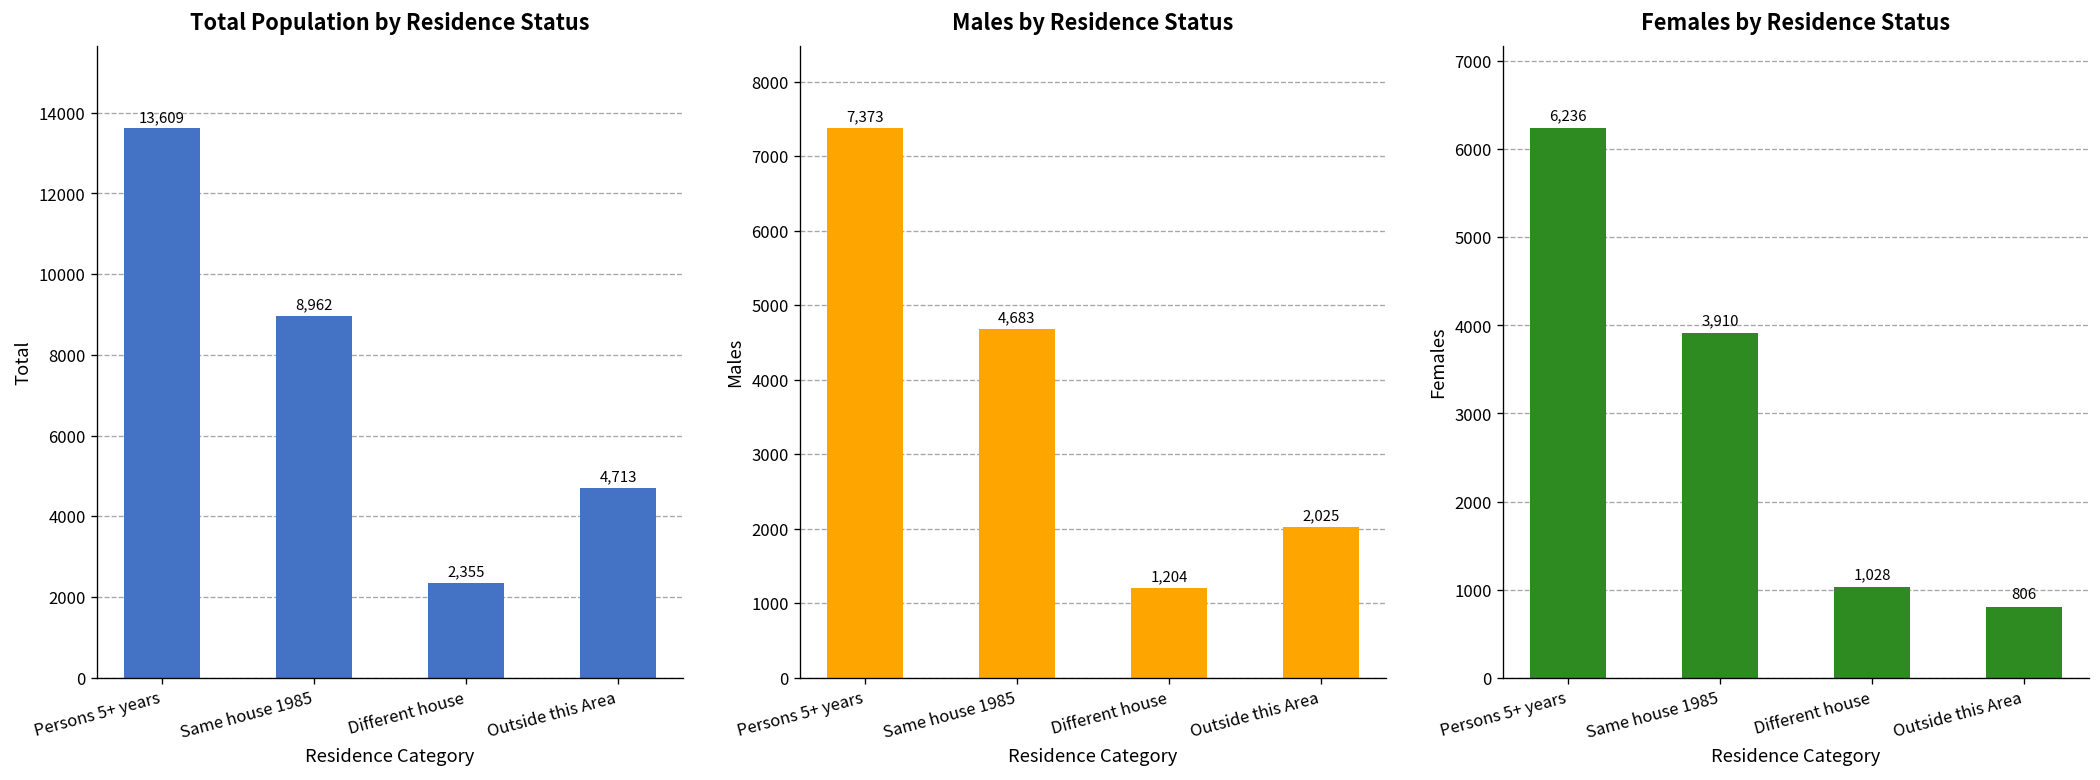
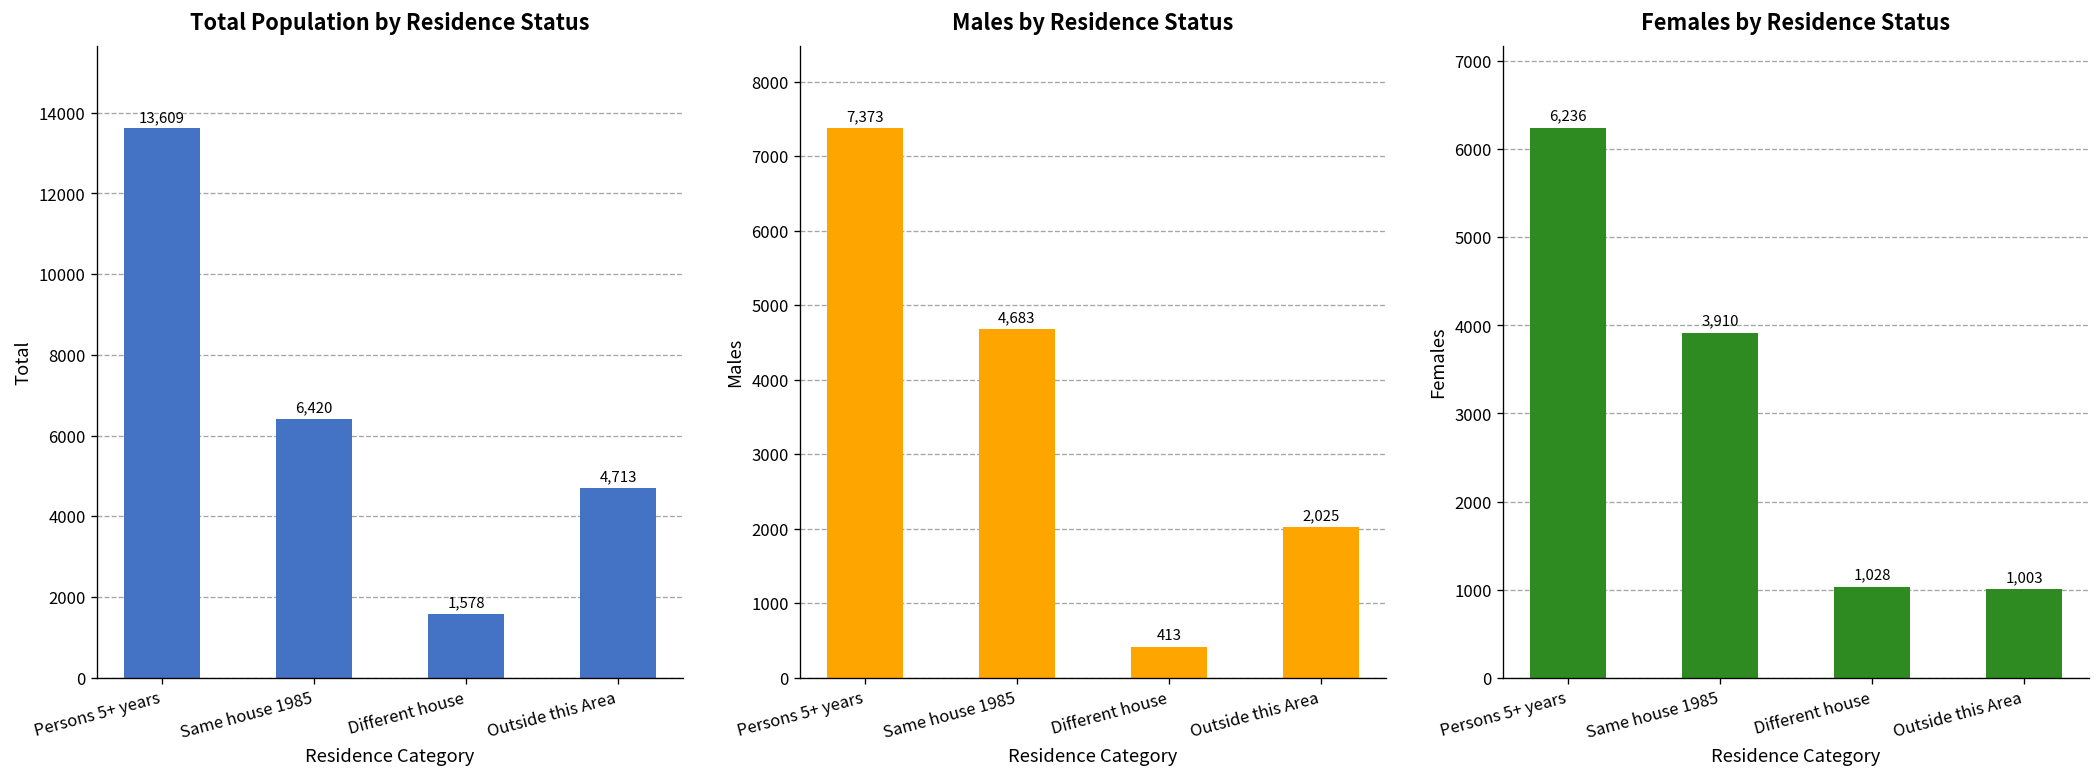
Total Population by Residence Status, Same house 1985: 8,962 -> 6,420
Total Population by Residence Status, Different house: 2,355 -> 1,578
Males by Residence Status, Different house: 1,204 -> 413
Females by Residence Status, Outside this Area: 806 -> 1,003
